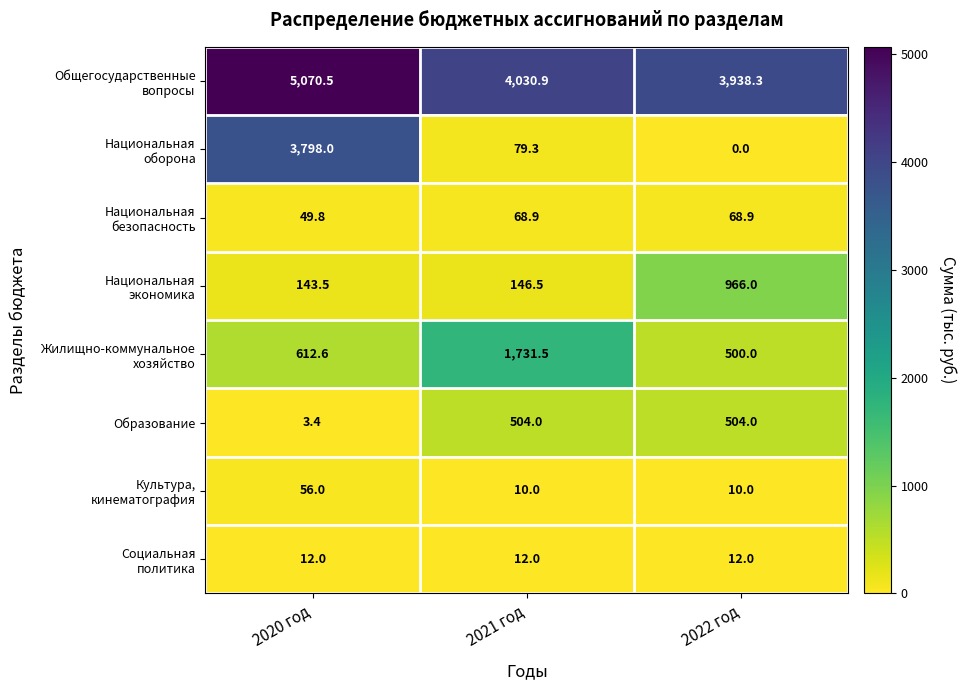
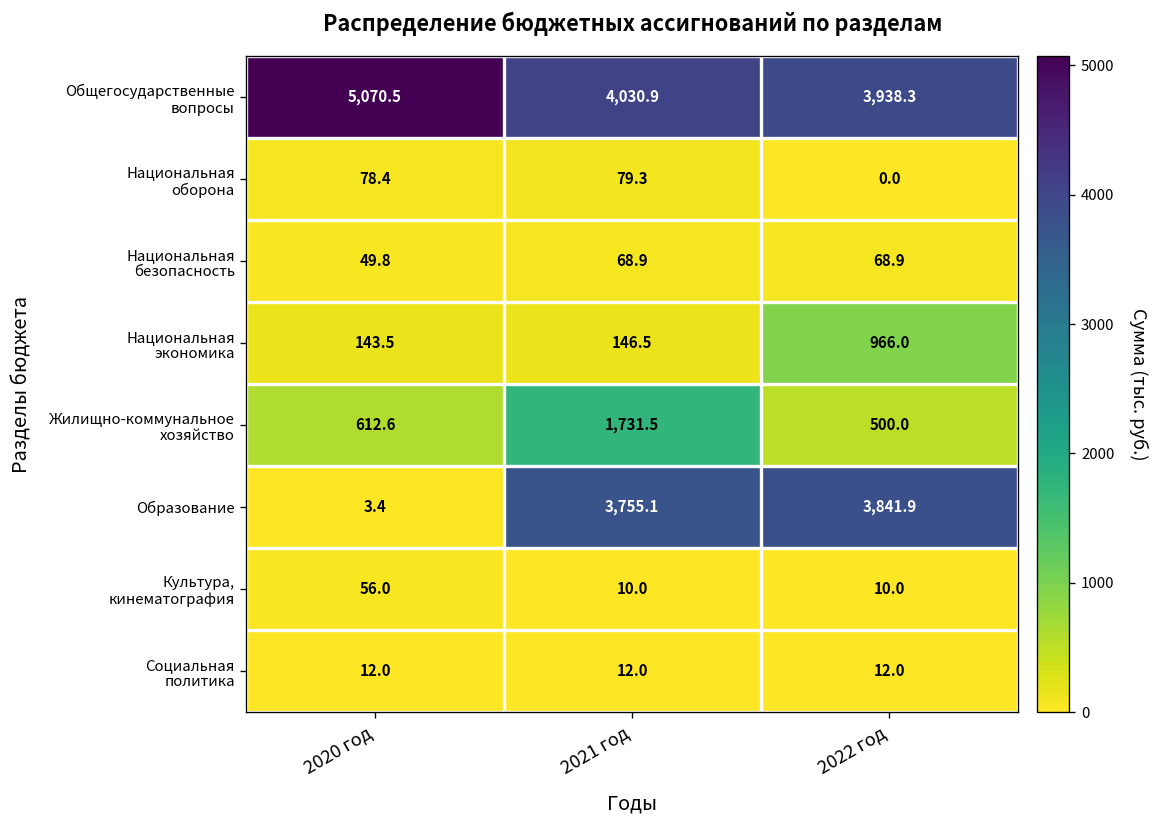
Национальная оборона, 2020 год: 3,798.0 -> 78.4
Образование, 2021 год: 504.0 -> 3,755.1
Образование, 2022 год: 504.0 -> 3,841.9
